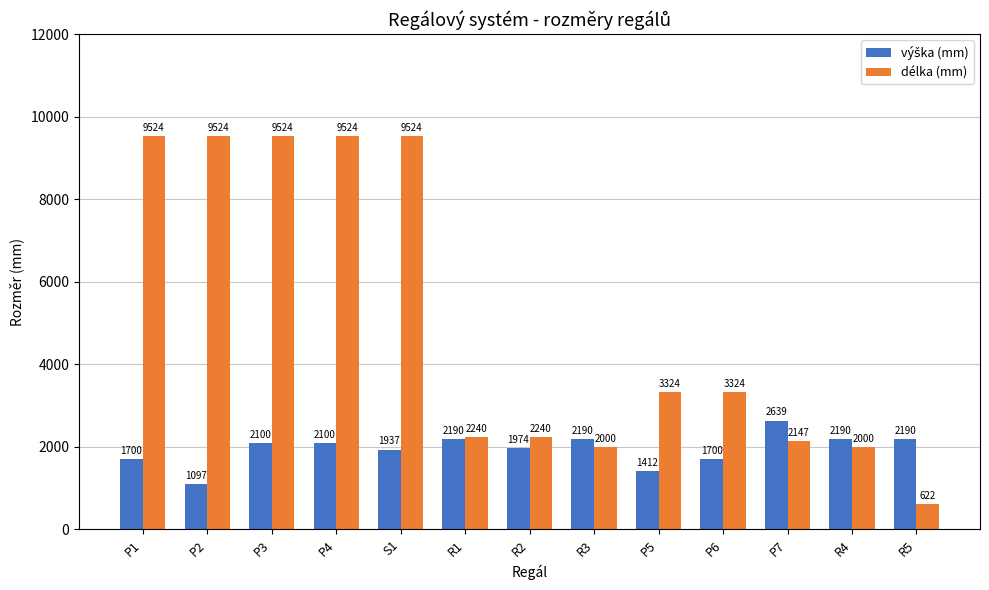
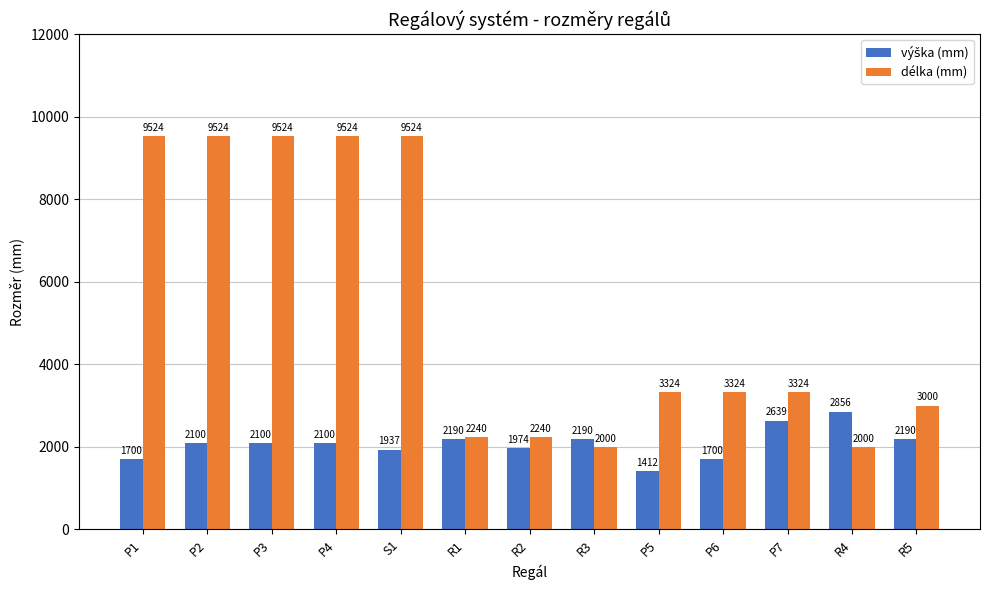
výška (mm), P2: 1097 -> 2100
délka (mm), P7: 2147 -> 3324
výška (mm), R4: 2190 -> 2856
délka (mm), R5: 622 -> 3000
